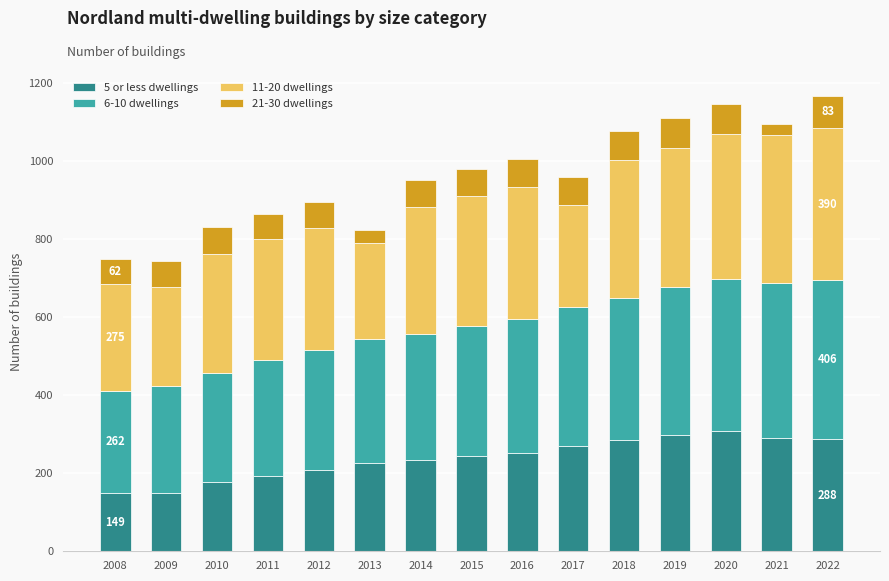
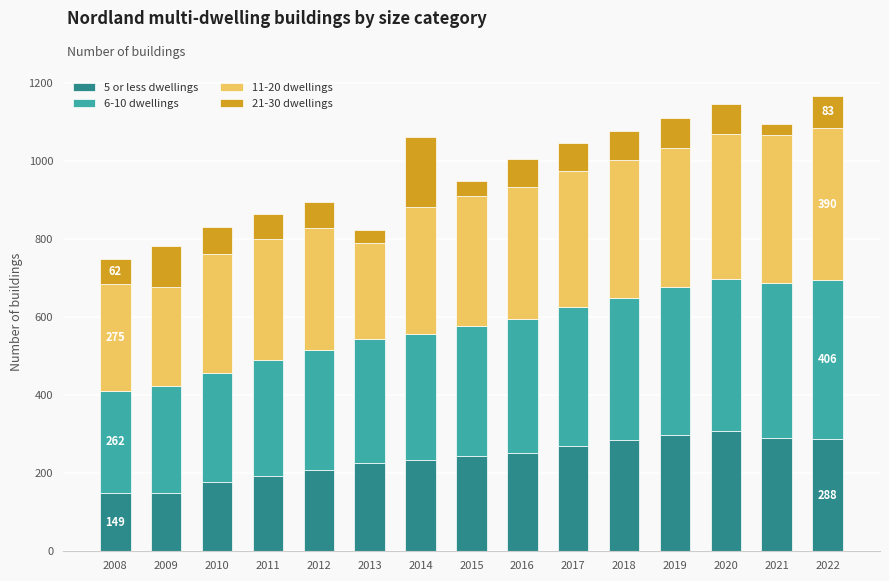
21-30 dwellings, 2009: 70 -> 110
21-30 dwellings, 2014: 70 -> 180
21-30 dwellings, 2015: 70 -> 40
11-20 dwellings, 2017: 260 -> 350
